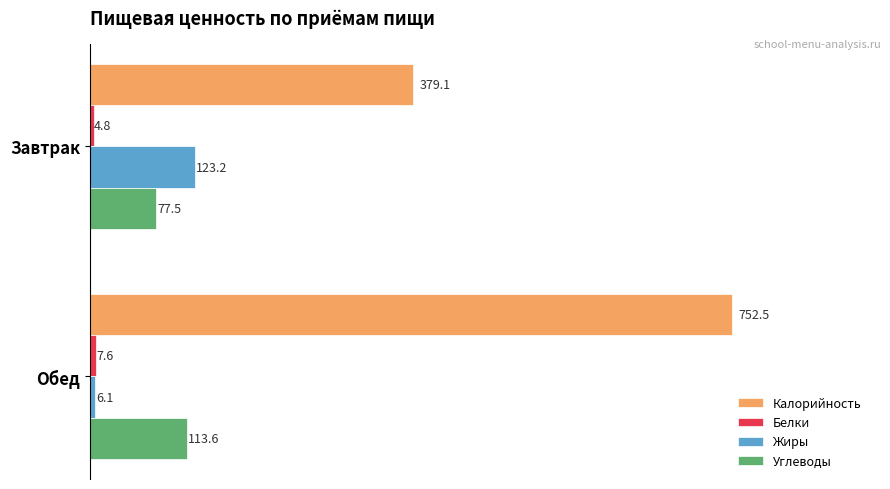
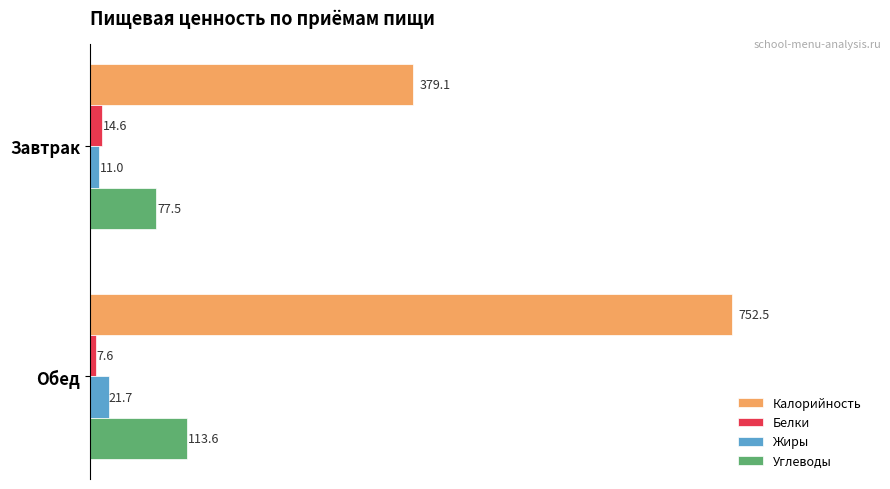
Белки, Завтрак: 4.8 -> 14.6
Жиры, Завтрак: 123.2 -> 11.0
Жиры, Обед: 6.1 -> 21.7
